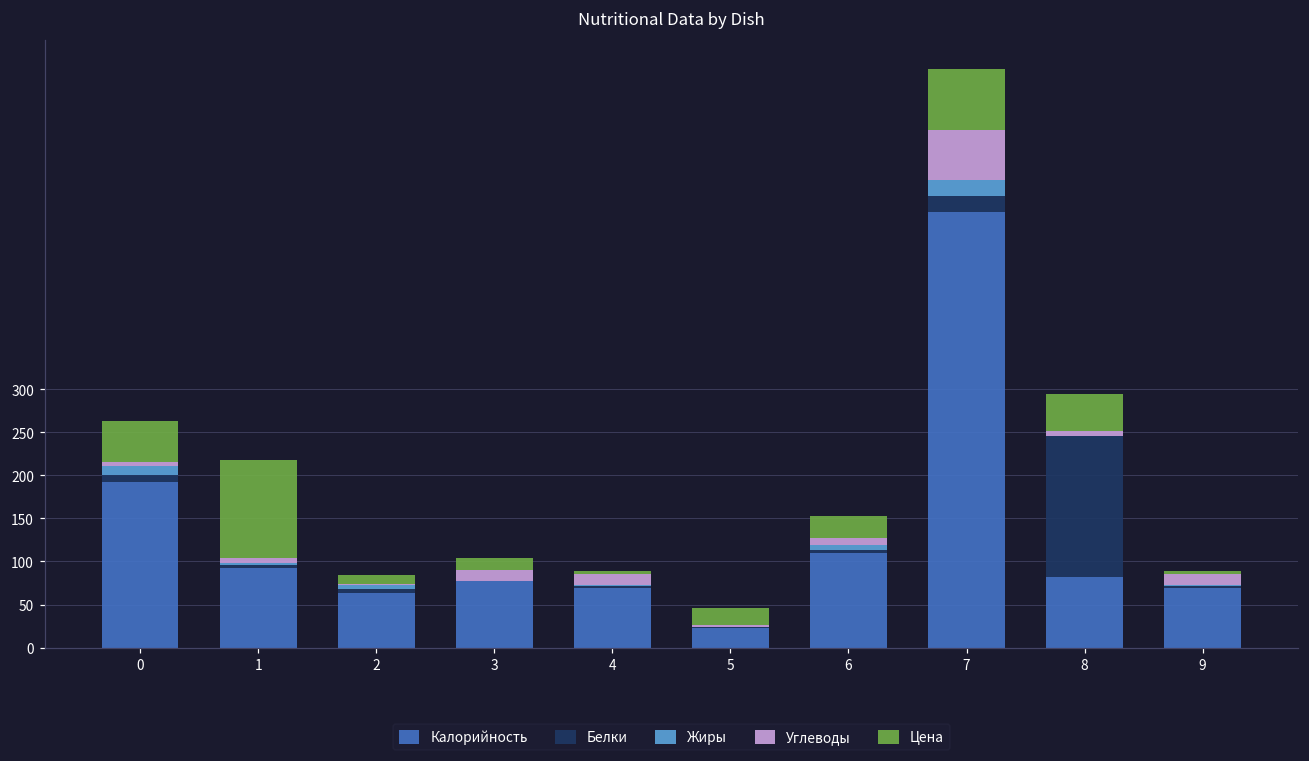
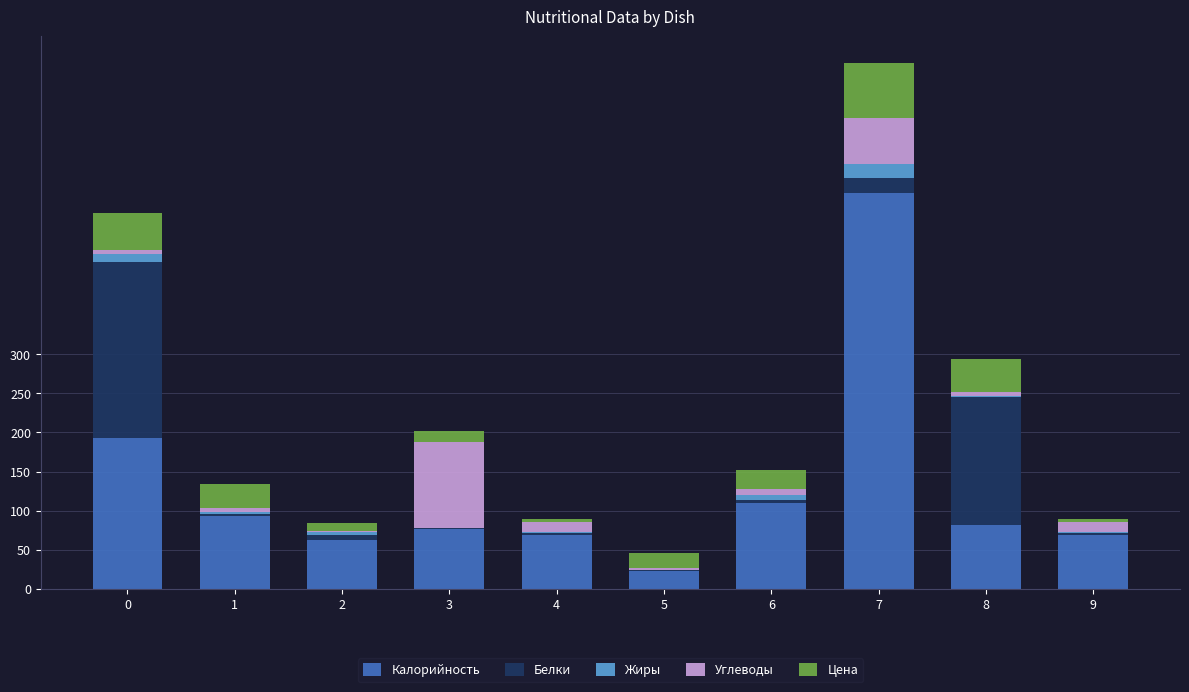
Белки, 0: 10 -> 230
Цена, 1: 110 -> 30
Углеводы, 3: 10 -> 110
